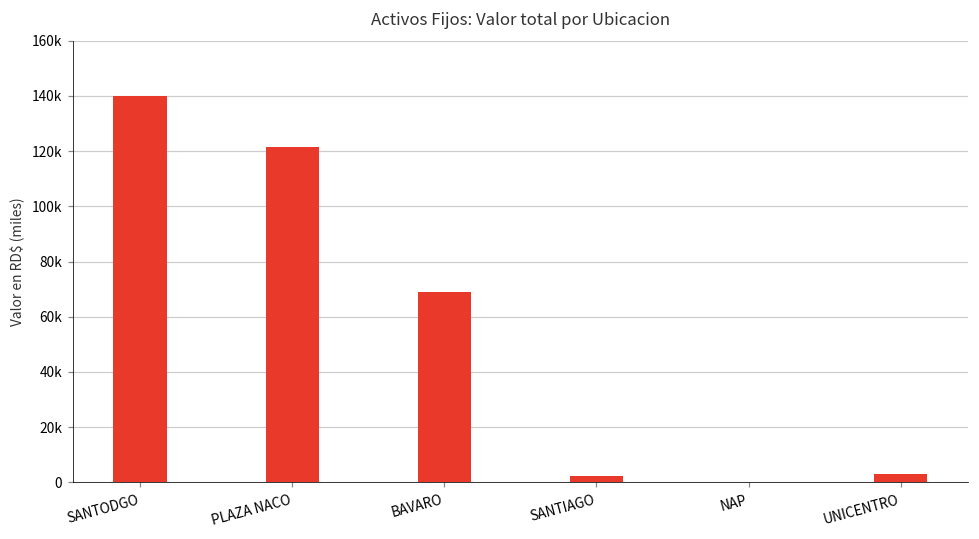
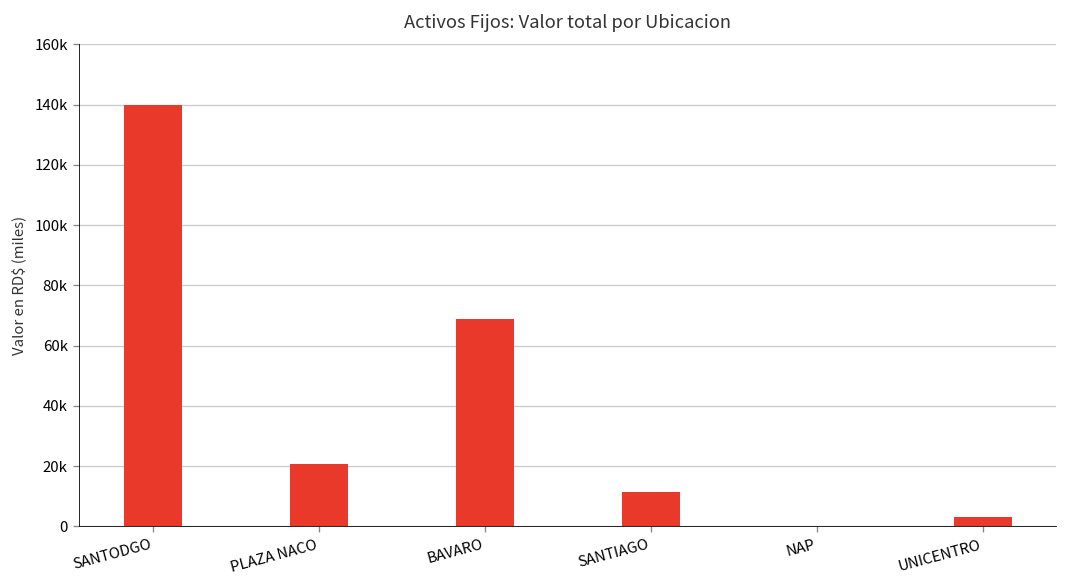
PLAZA NACO: 121000 -> 21000
SANTIAGO: 2000 -> 11000
